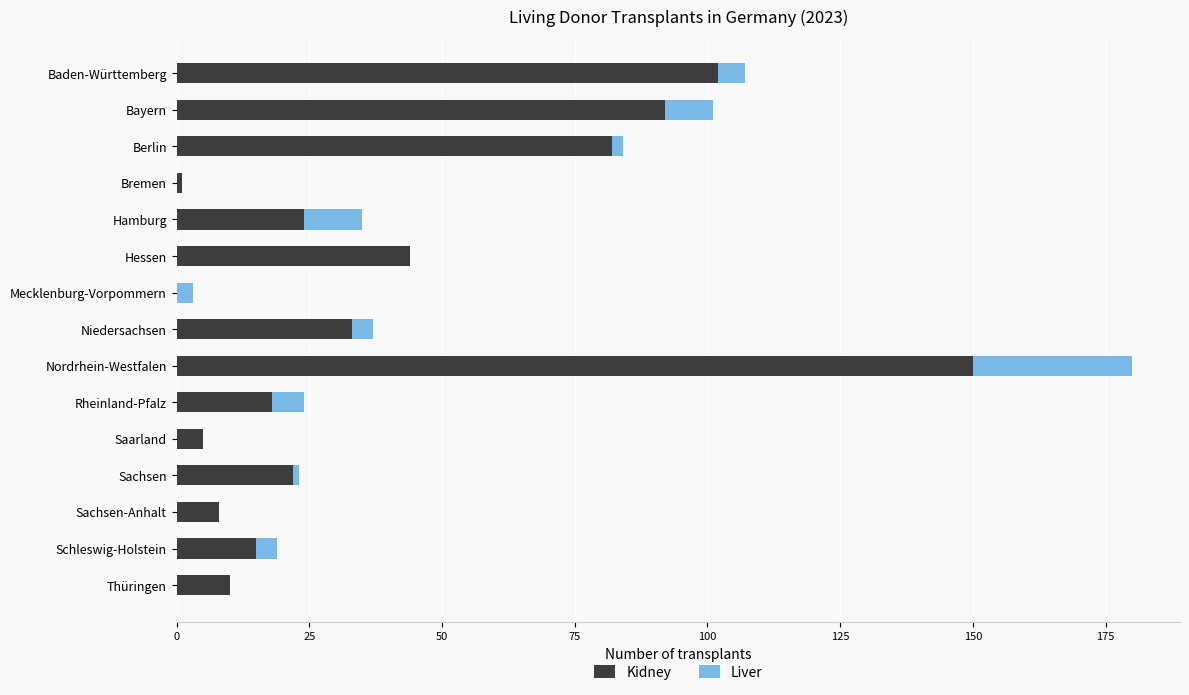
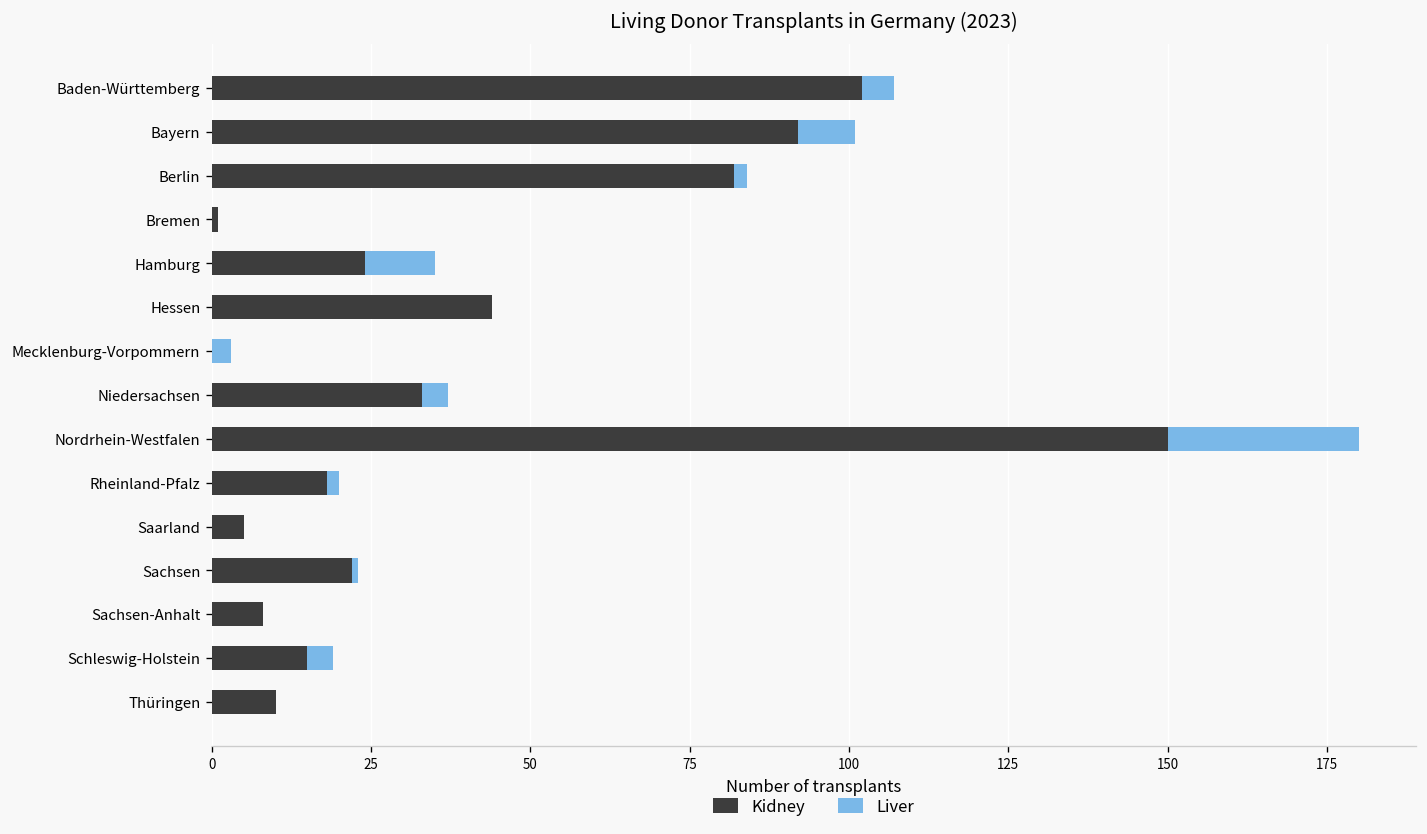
Liver, Rheinland-Pfalz: 6 -> 2
